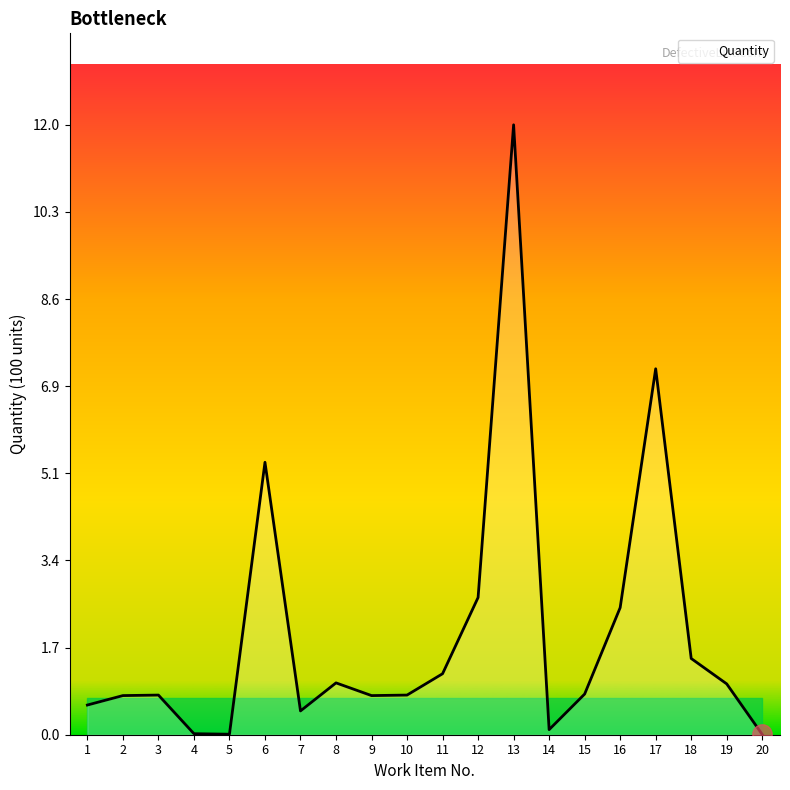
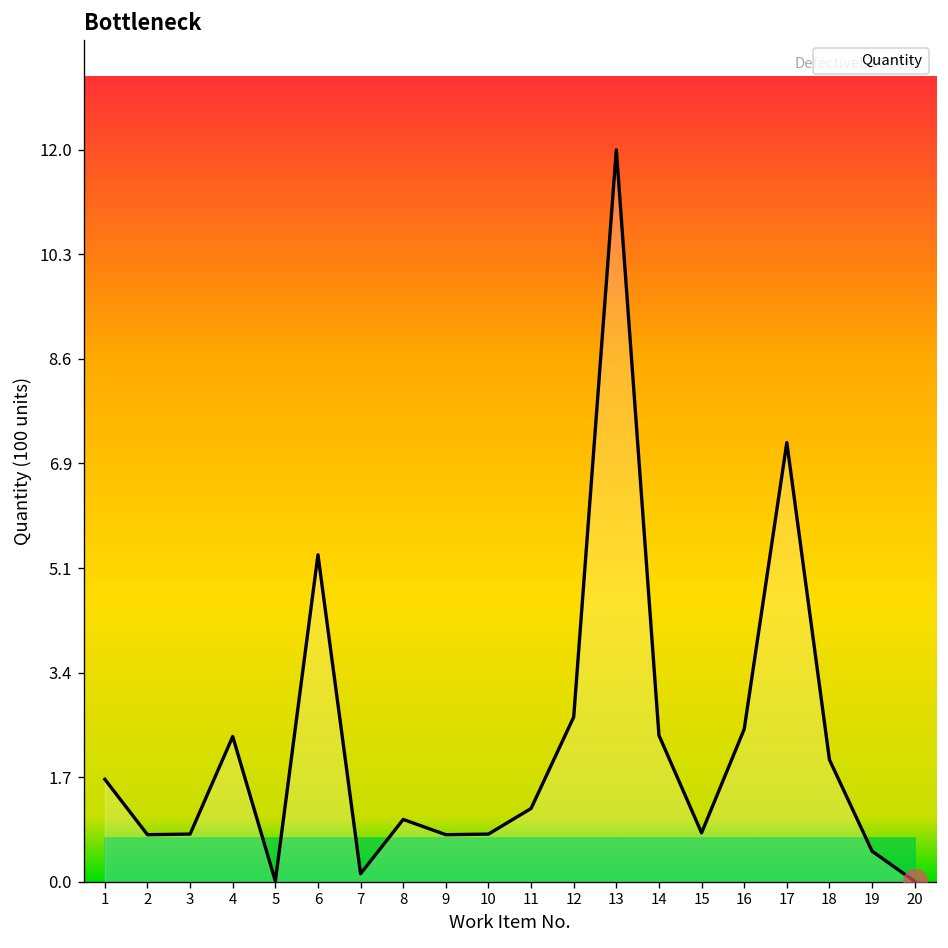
Quantity, 1: 0.6 -> 1.7
Quantity, 4: 0.0 -> 2.4
Quantity, 7: 0.5 -> 0.1
Quantity, 14: 0.1 -> 2.4
Quantity, 18: 1.5 -> 2.0
Quantity, 19: 1.0 -> 0.5
